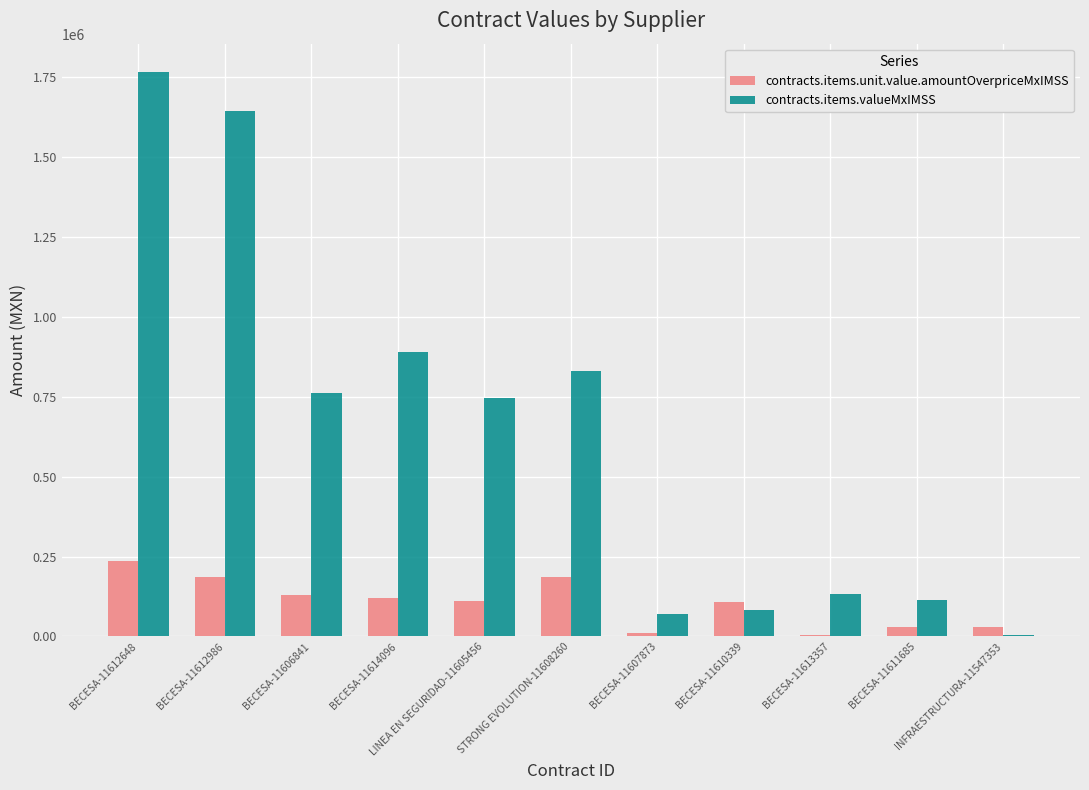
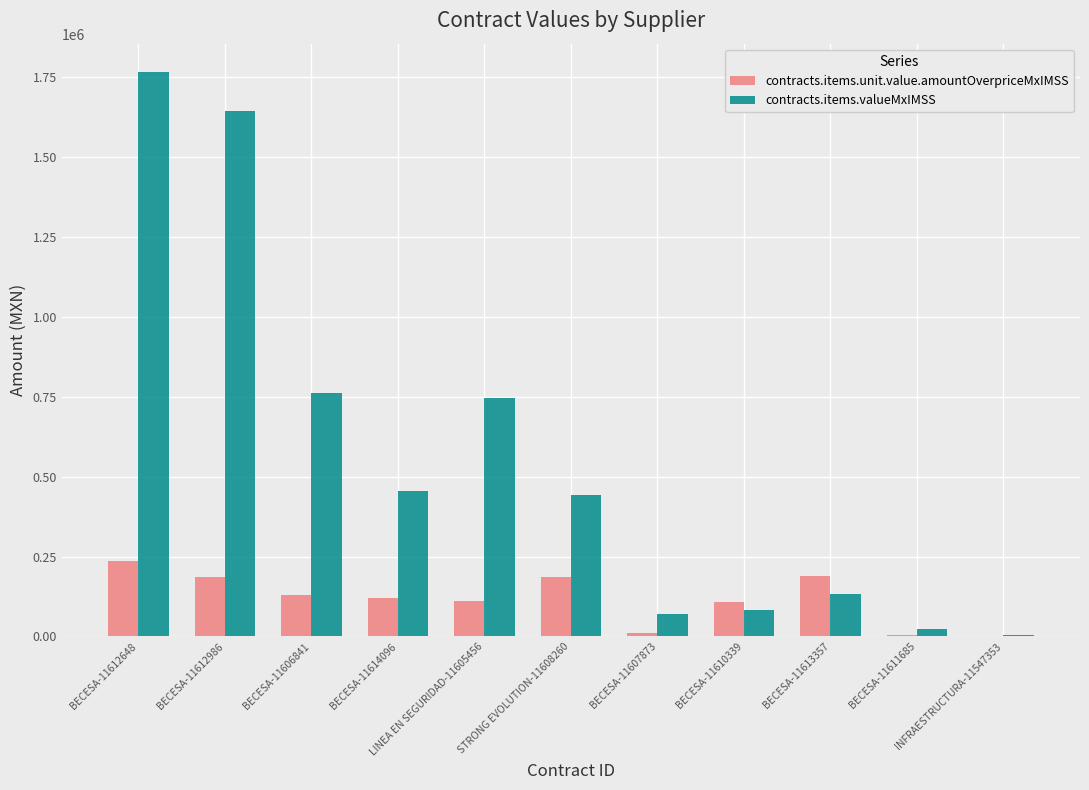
contracts.items.valueMxIMSS, BECESA-11614096: 890000 -> 450000
contracts.items.valueMxIMSS, STRONG EVOLUTION-11608260: 830000 -> 440000
contracts.items.unit.value.amountOverpriceMxIMSS, BECESA-11613357: 0 -> 190000
contracts.items.unit.value.amountOverpriceMxIMSS, BECESA-11611685: 30000 -> 0
contracts.items.valueMxIMSS, BECESA-11611685: 110000 -> 20000
contracts.items.unit.value.amountOverpriceMxIMSS, INFRAESTRUCTURA-11547353: 30000 -> 0
